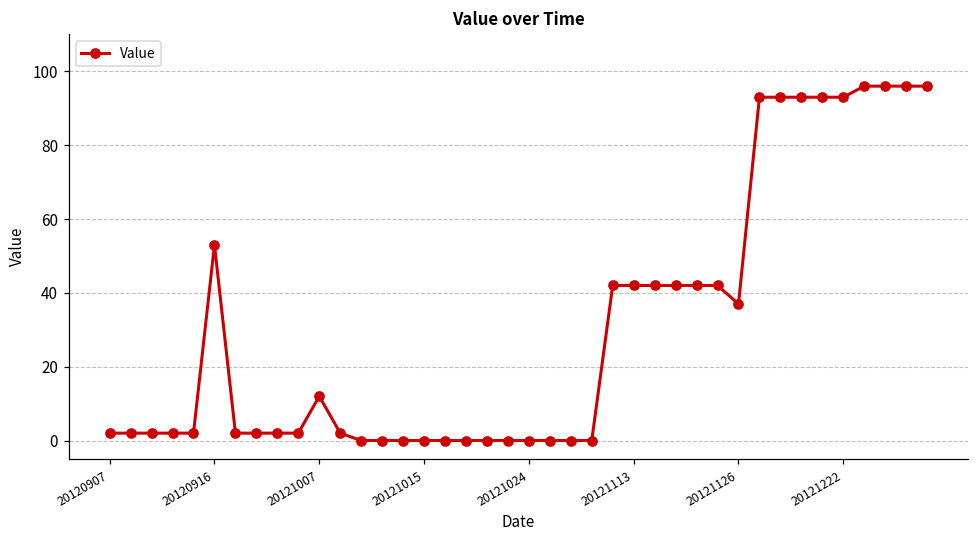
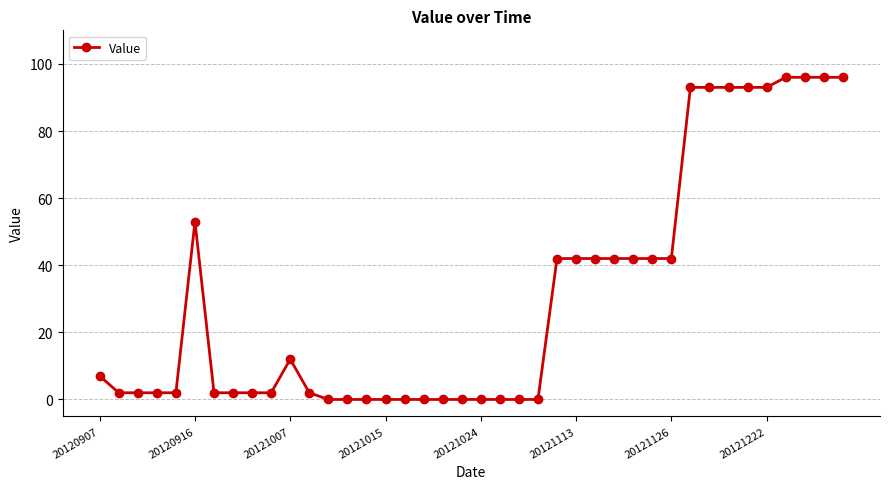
20120907: 2 -> 7
20121126: 37 -> 42
